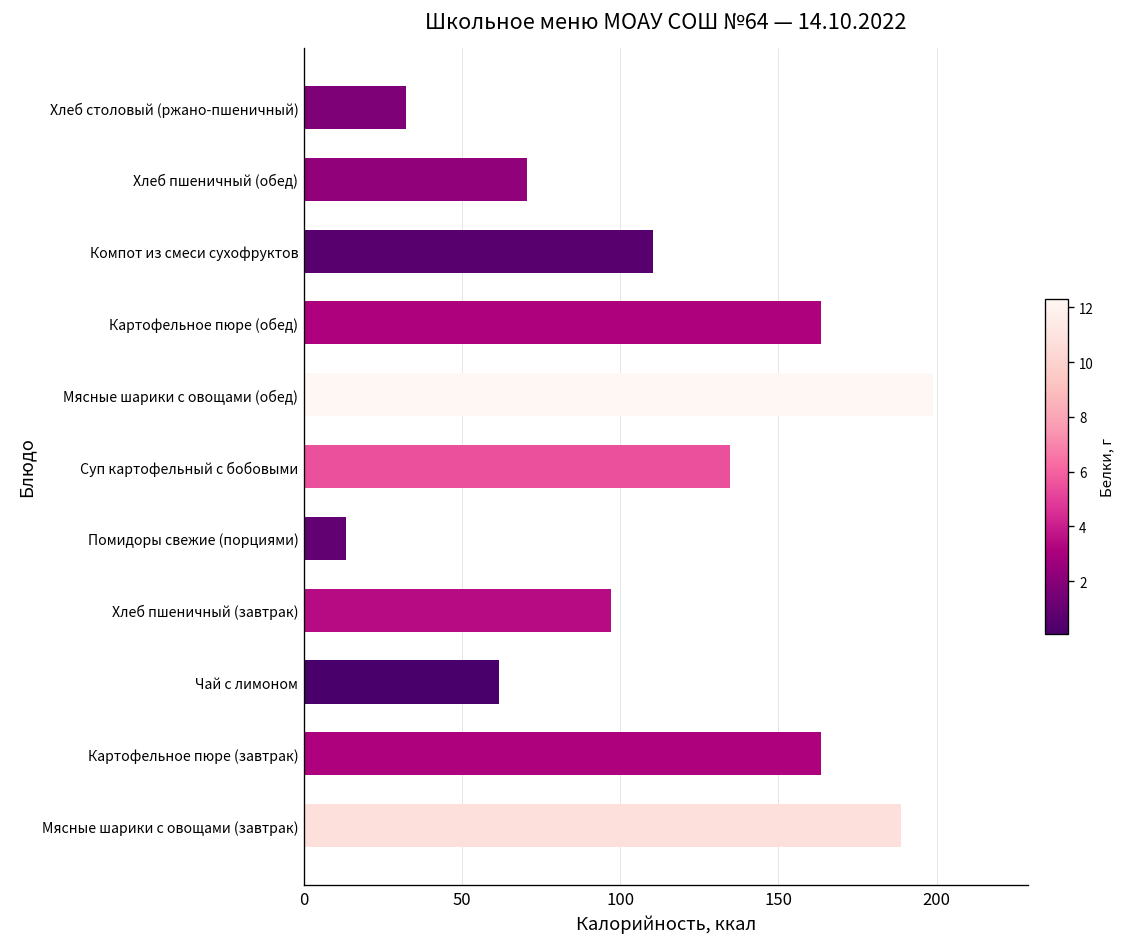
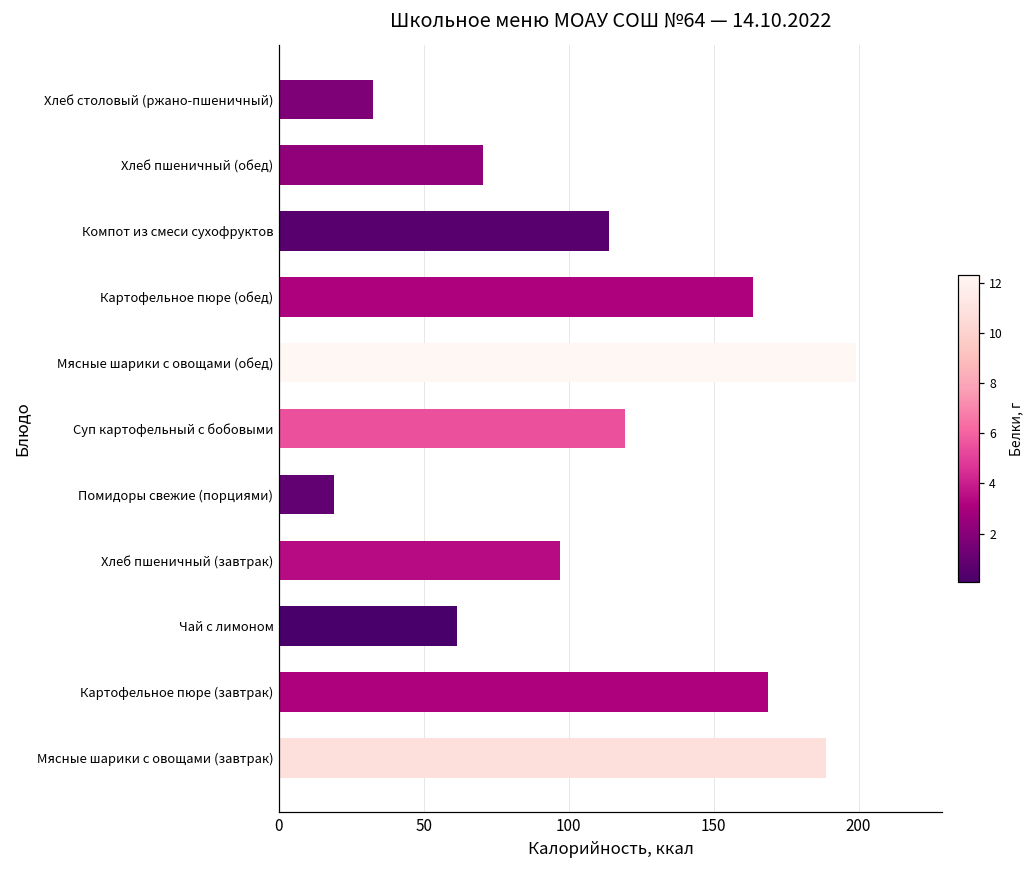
Компот из смеси сухофруктов: 110 -> 114
Суп картофельный с бобовыми: 135 -> 119
Помидоры свежие (порциями): 13 -> 19
Картофельное пюре (завтрак): 164 -> 169
